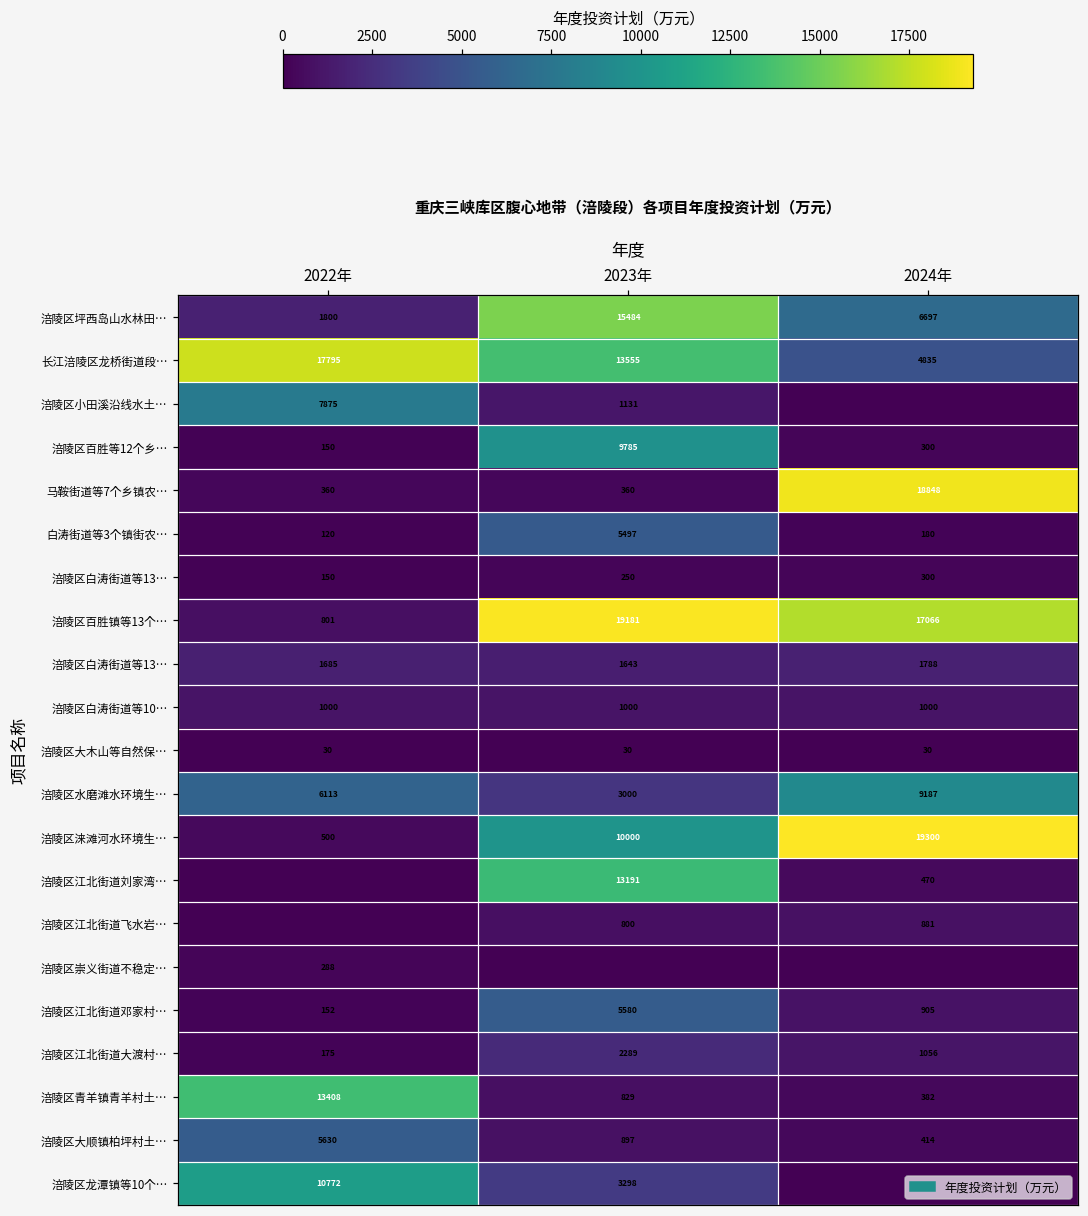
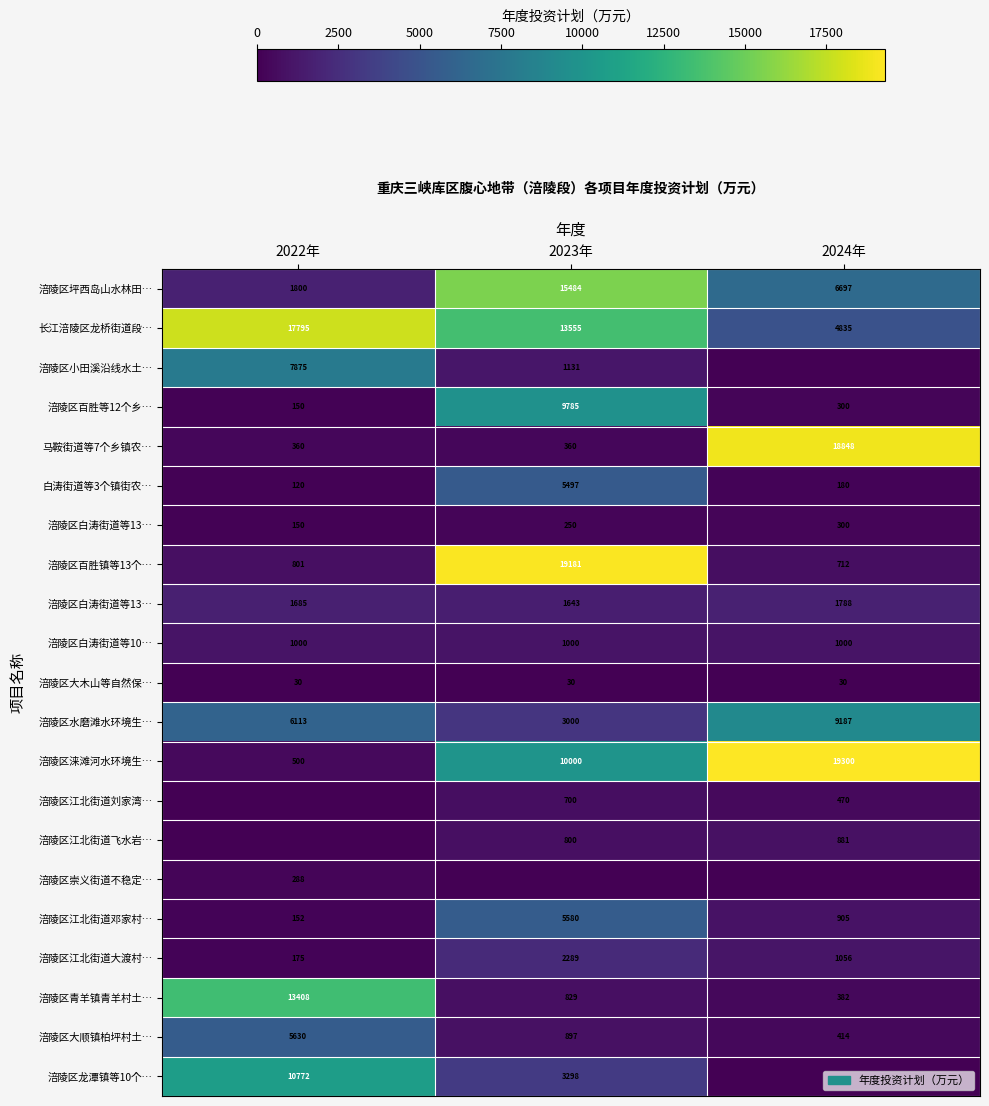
涪陵区百胜镇等13个…, 2024年: 17066 -> 712
涪陵区江北街道刘家湾…, 2023年: 13191 -> 700
